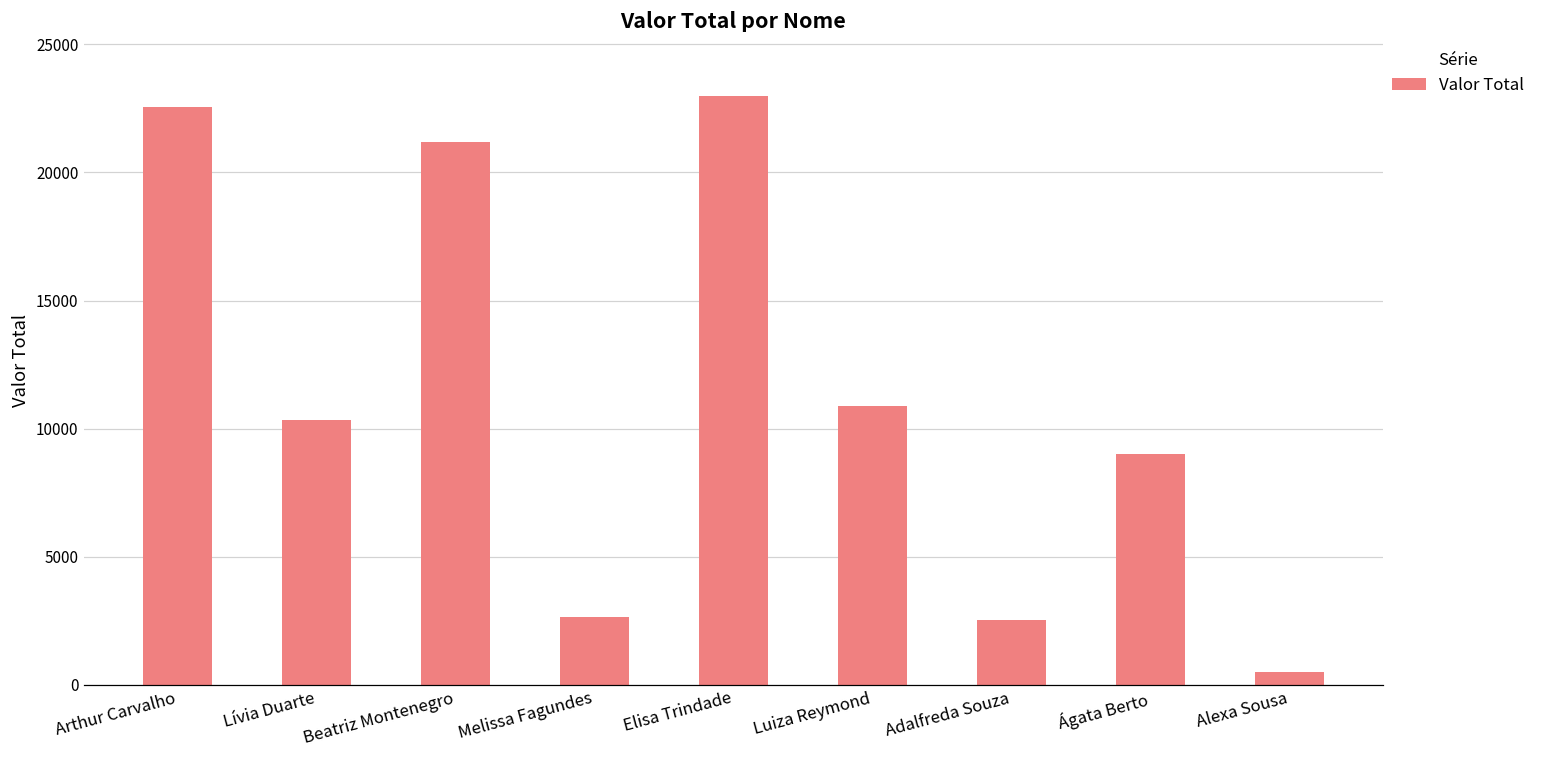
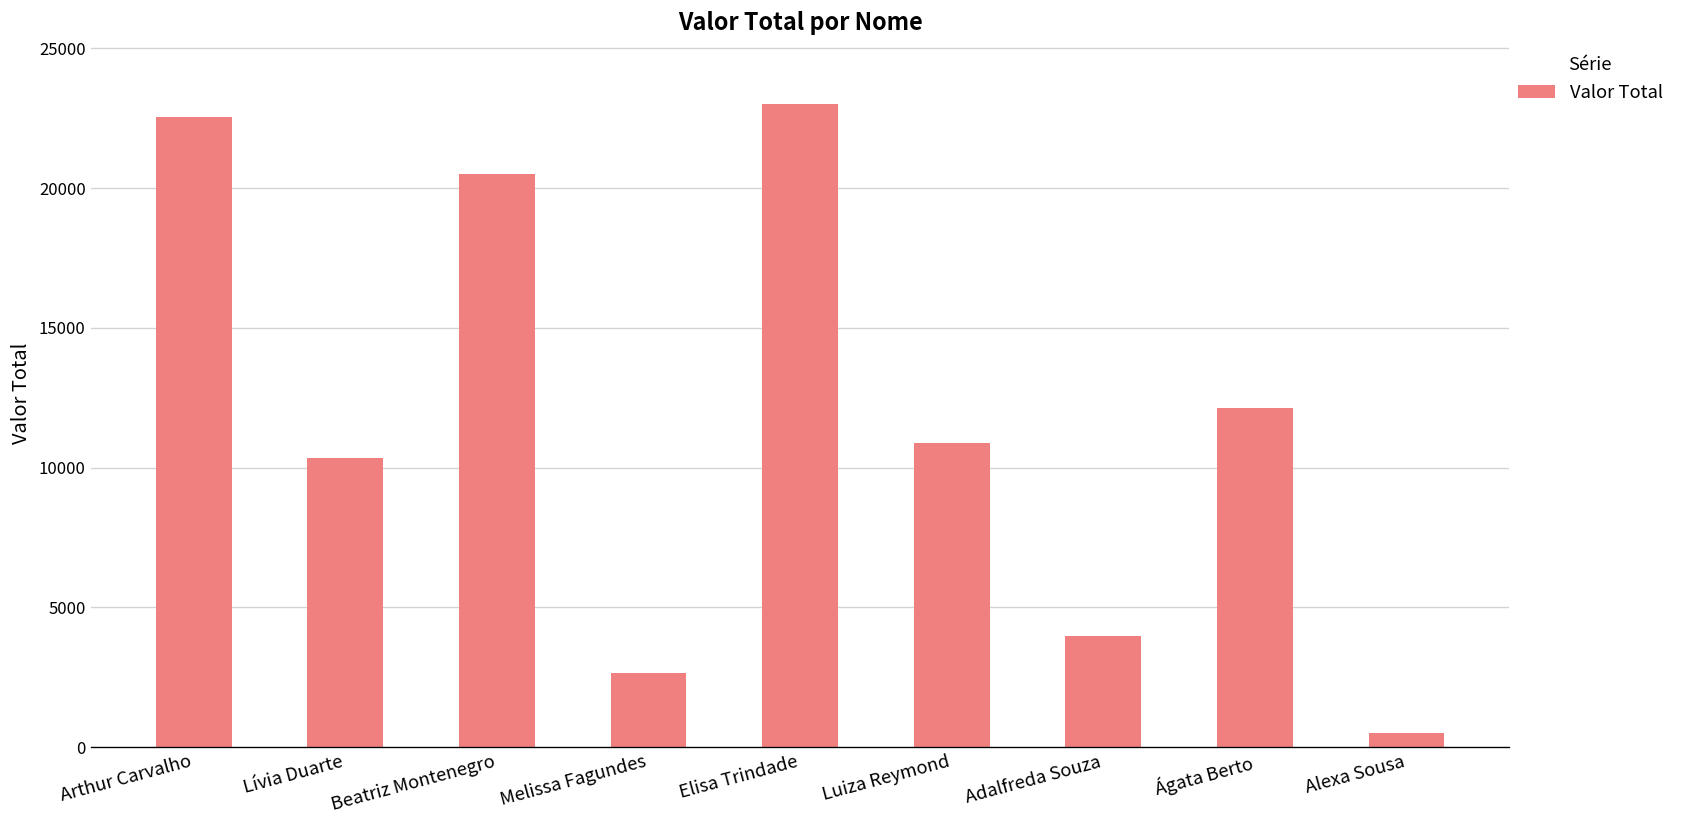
Beatriz Montenegro: 21200 -> 20500
Adalfreda Souza: 2500 -> 4000
Ágata Berto: 9000 -> 12100
